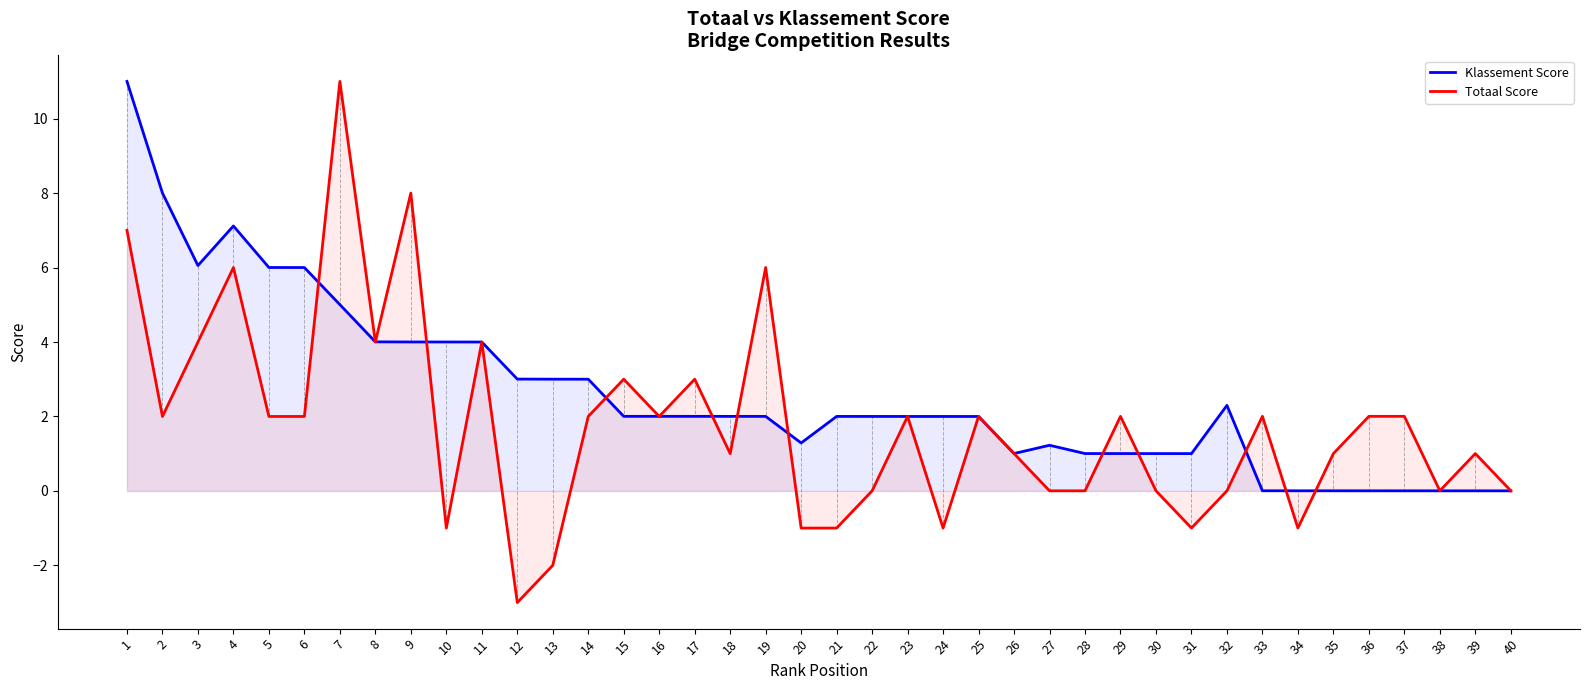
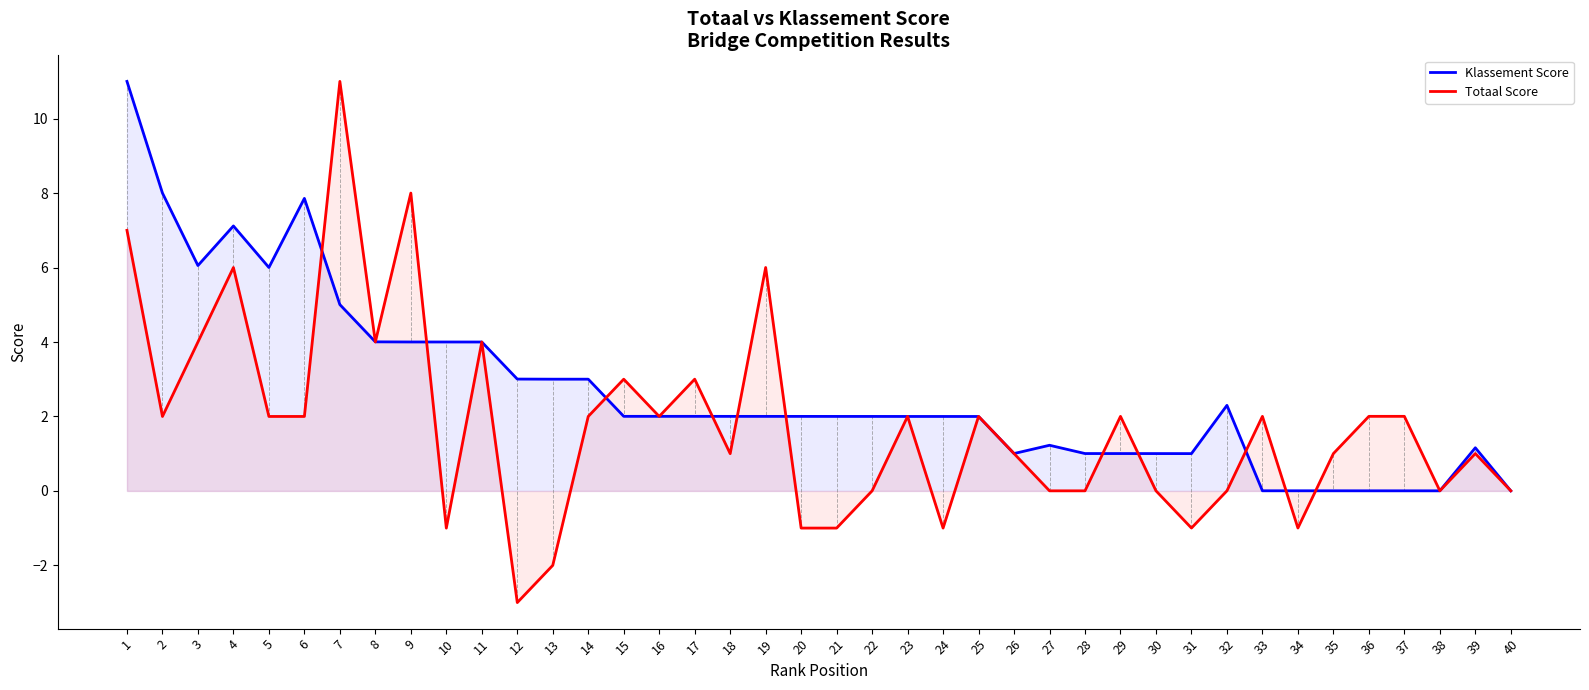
Klassement Score, 6: 6.0 -> 7.9
Klassement Score, 20: 1.3 -> 2.0
Klassement Score, 39: 0.0 -> 1.2
